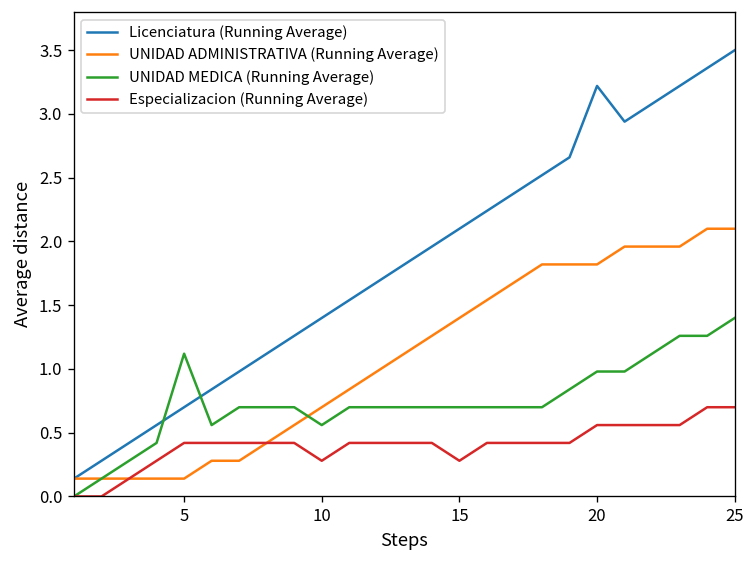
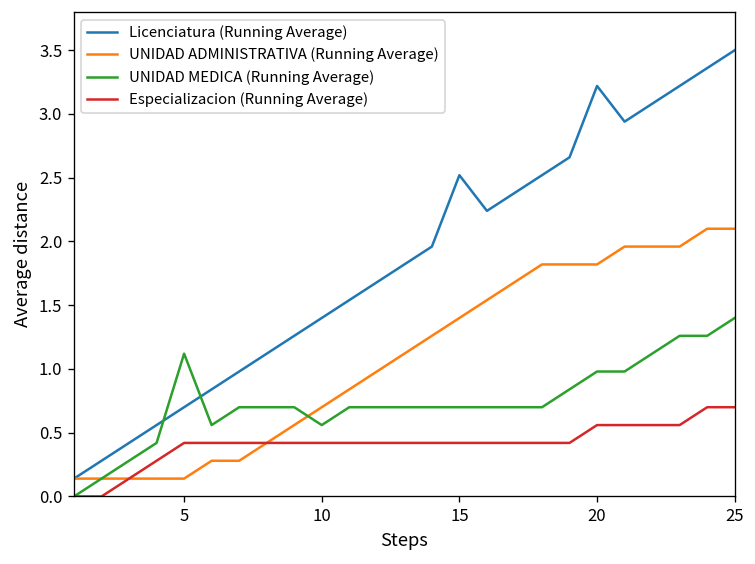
Especializacion (Running Average), 10: 0.28 -> 0.42
Licenciatura (Running Average), 15: 2.10 -> 2.52
Especializacion (Running Average), 15: 0.28 -> 0.42
